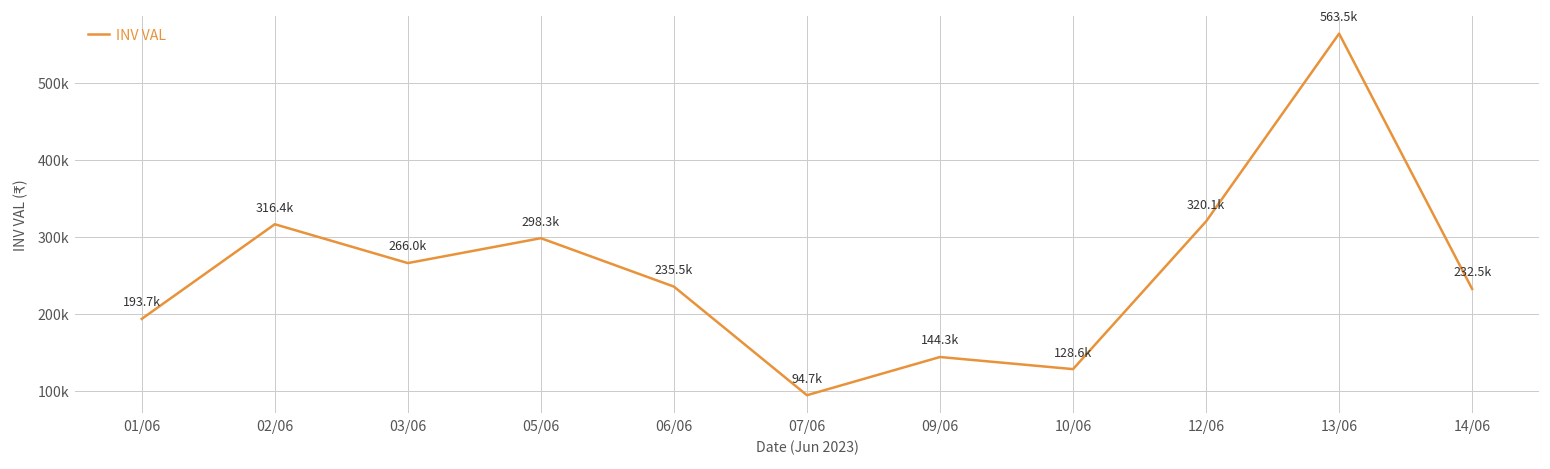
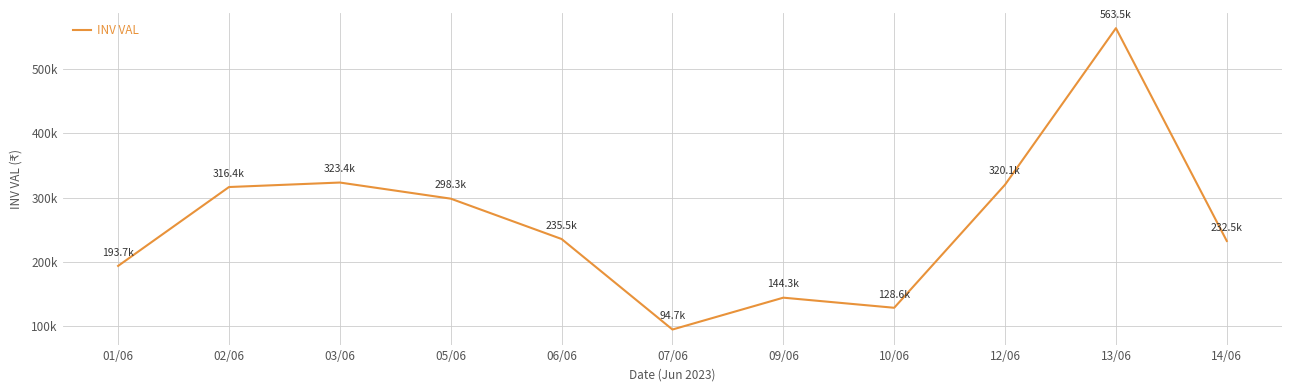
03/06: 266.0k -> 323.4k
